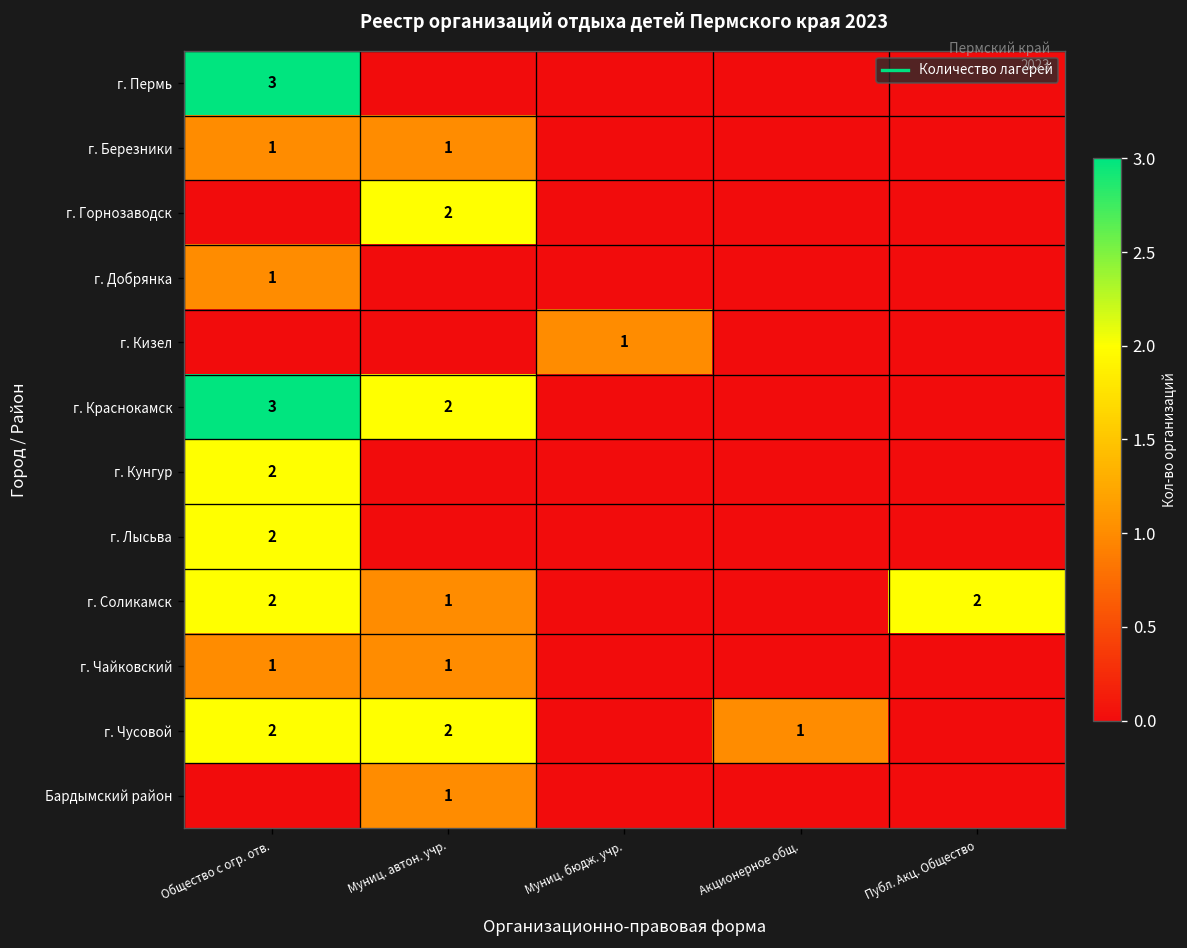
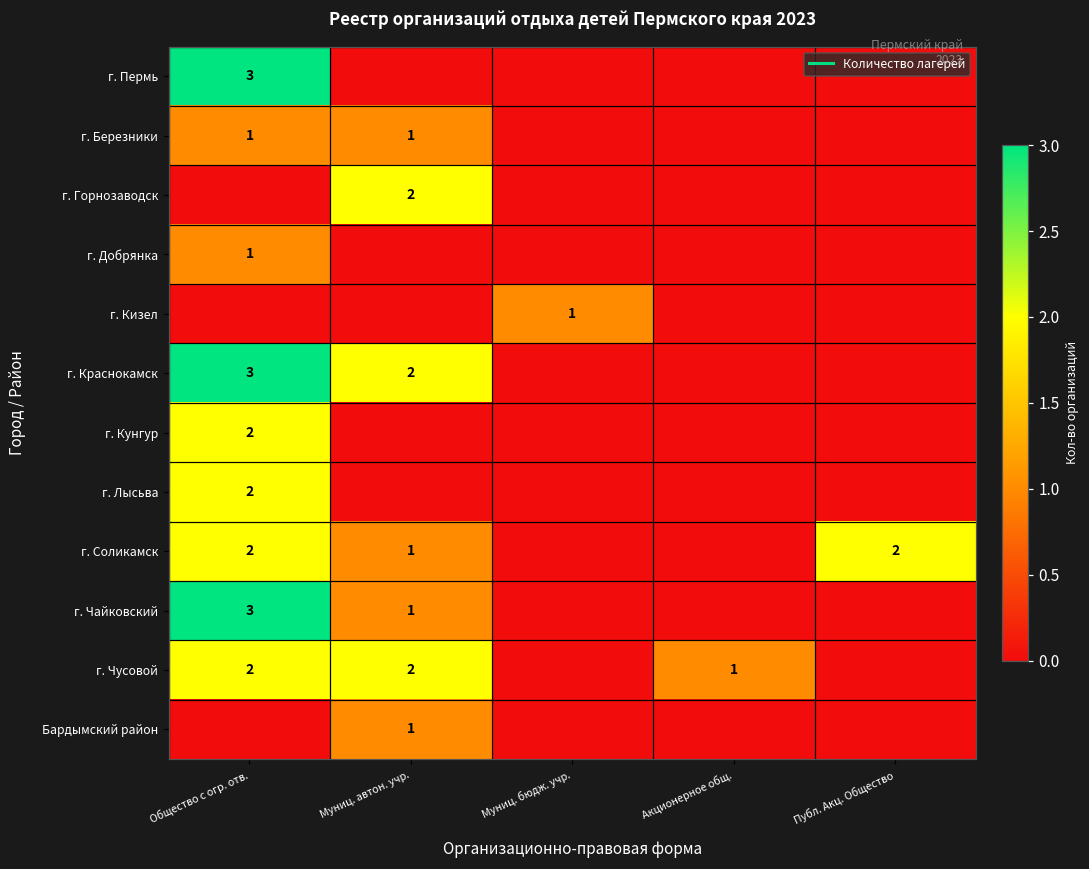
г. Чайковский, Общество с огр. отв.: 1 -> 3
